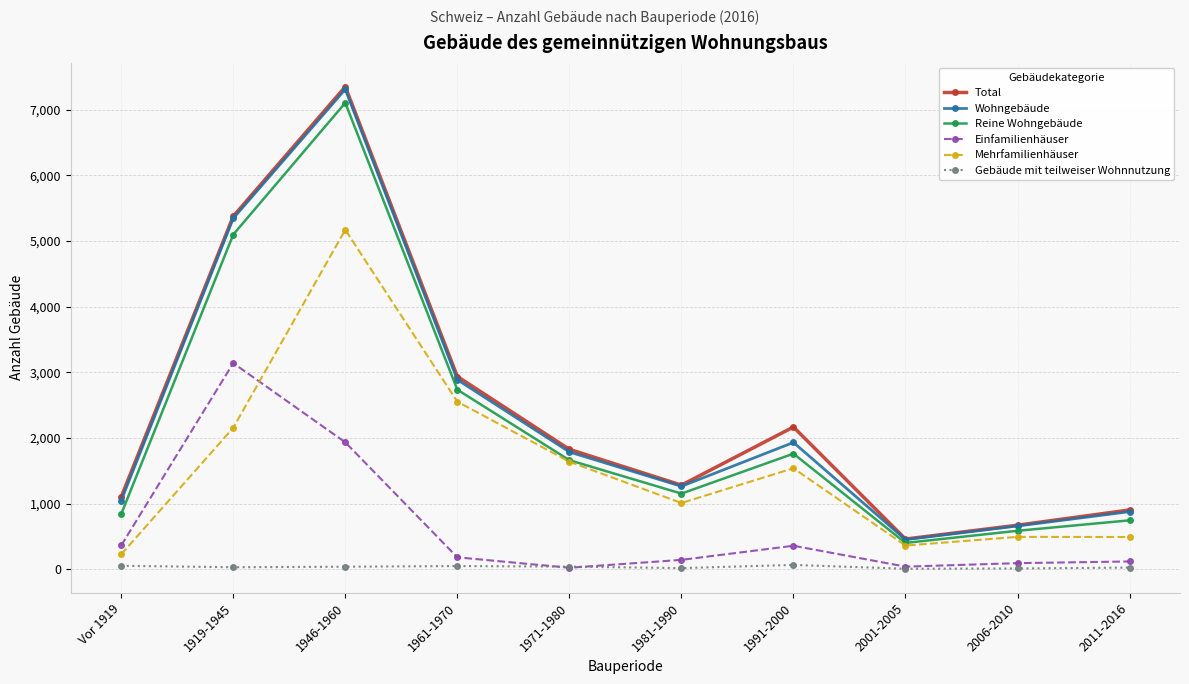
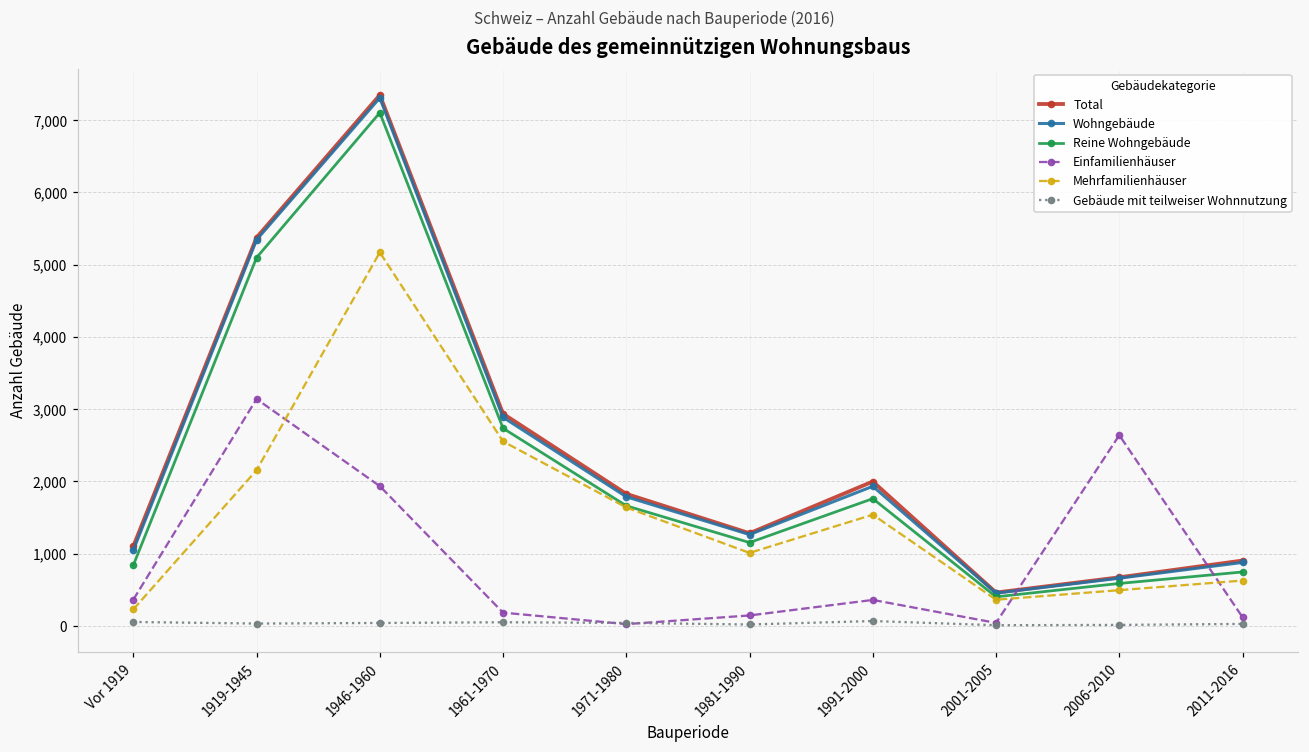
Total, 1991-2000: 2,200 -> 2,000
Einfamilienhäuser, 2006-2010: 100 -> 2,600
Mehrfamilienhäuser, 2011-2016: 500 -> 600
